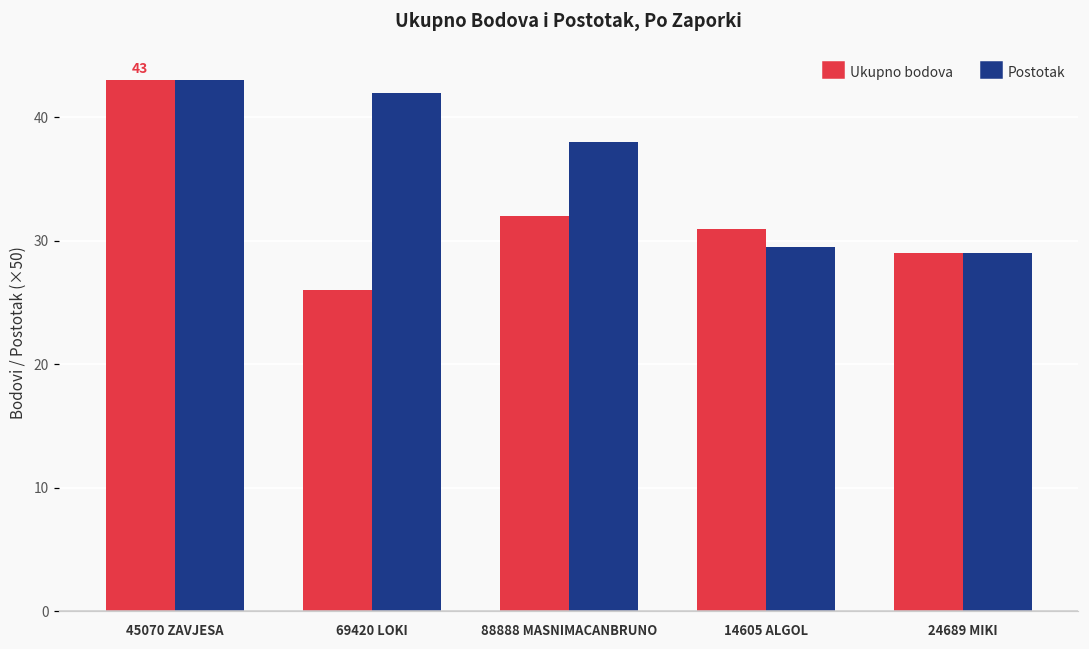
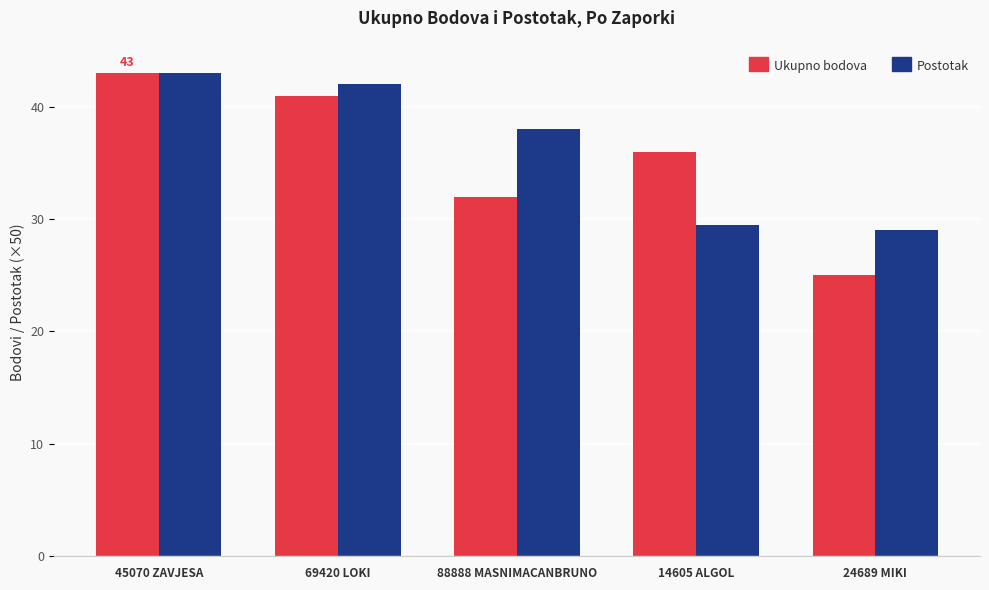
Ukupno bodova, 69420 LOKI: 26 -> 41
Ukupno bodova, 14605 ALGOL: 31 -> 36
Ukupno bodova, 24689 MIKI: 29 -> 25
